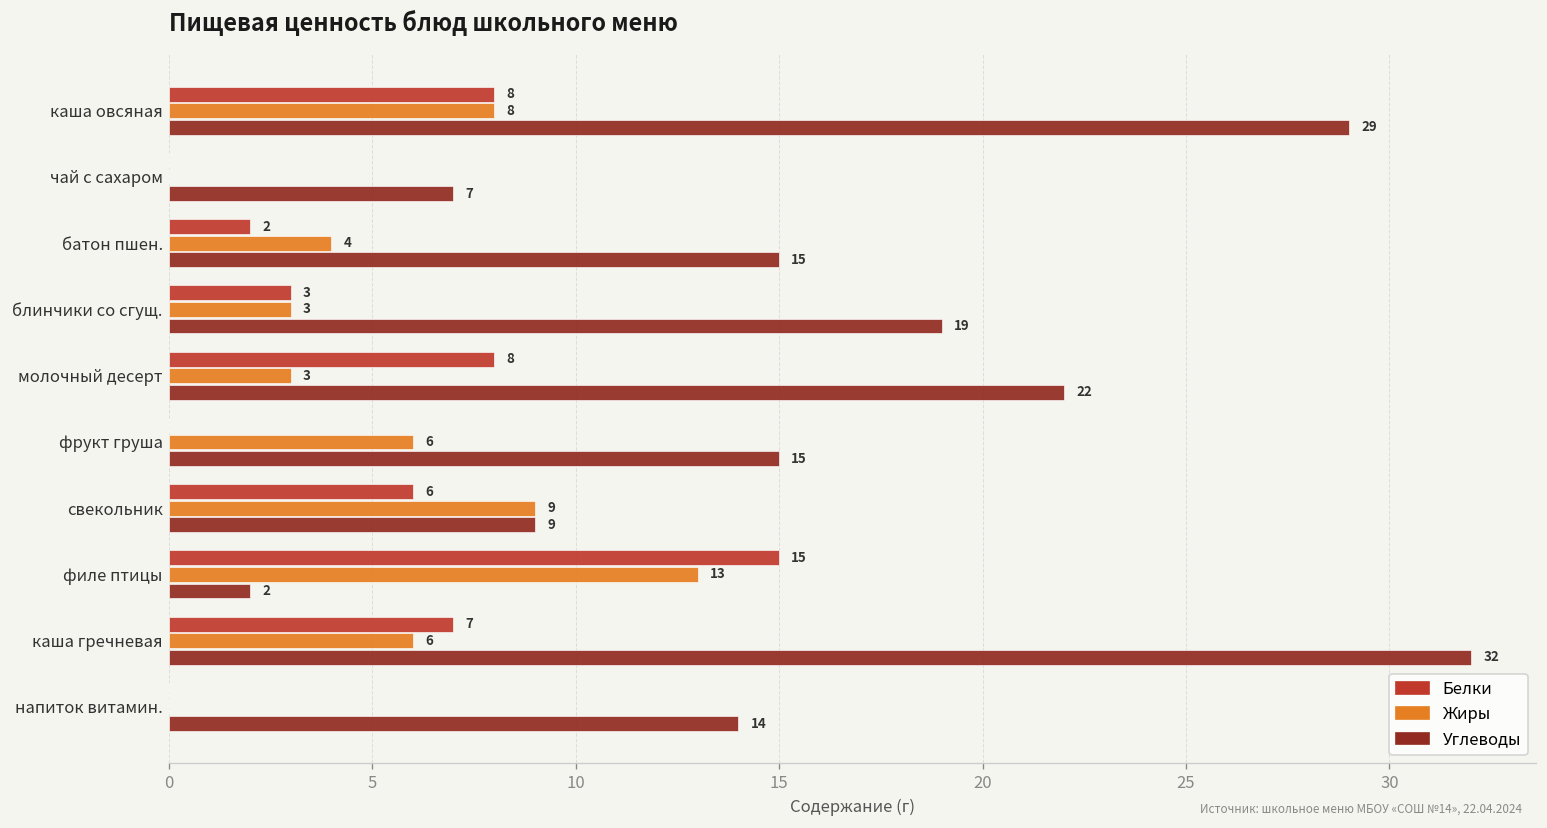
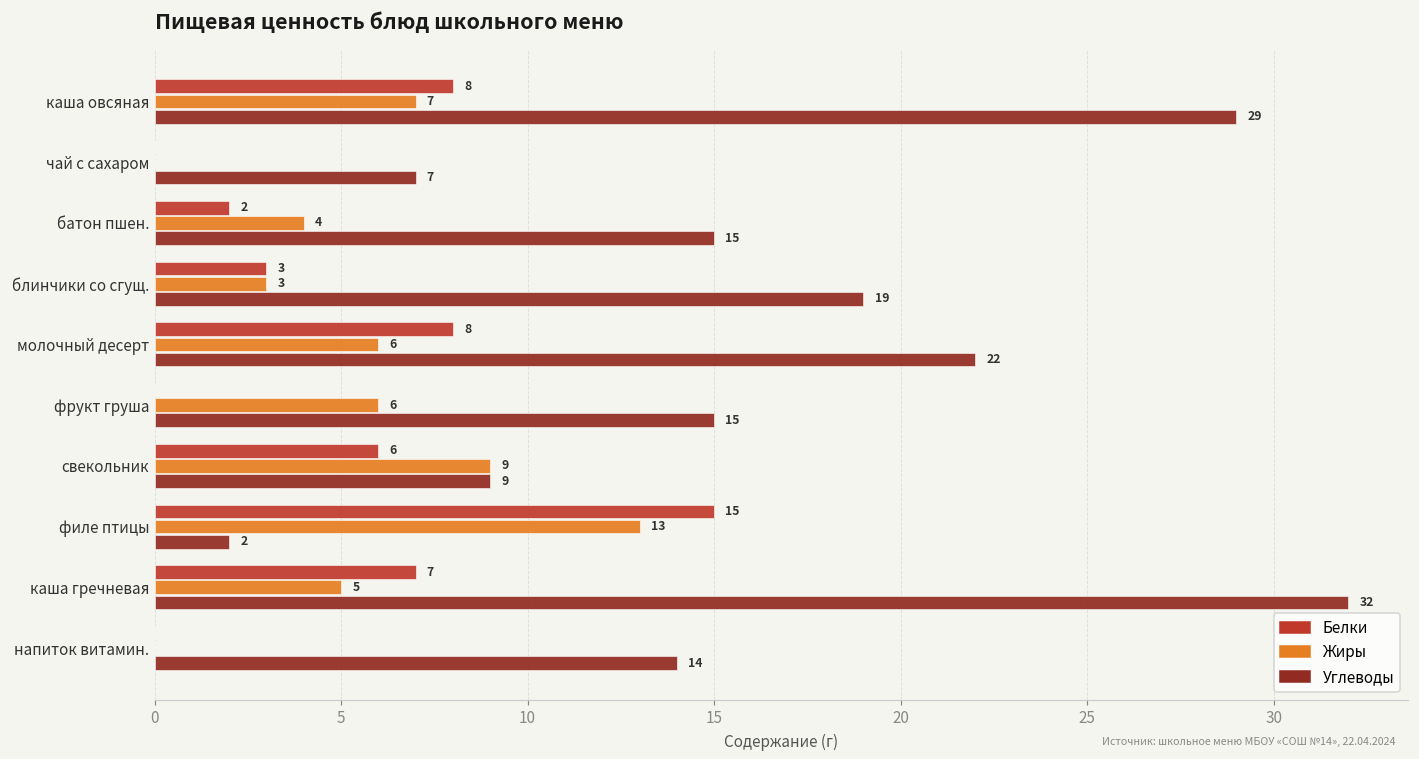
Жиры, каша овсяная: 8 -> 7
Жиры, молочный десерт: 3 -> 6
Жиры, каша гречневая: 6 -> 5
